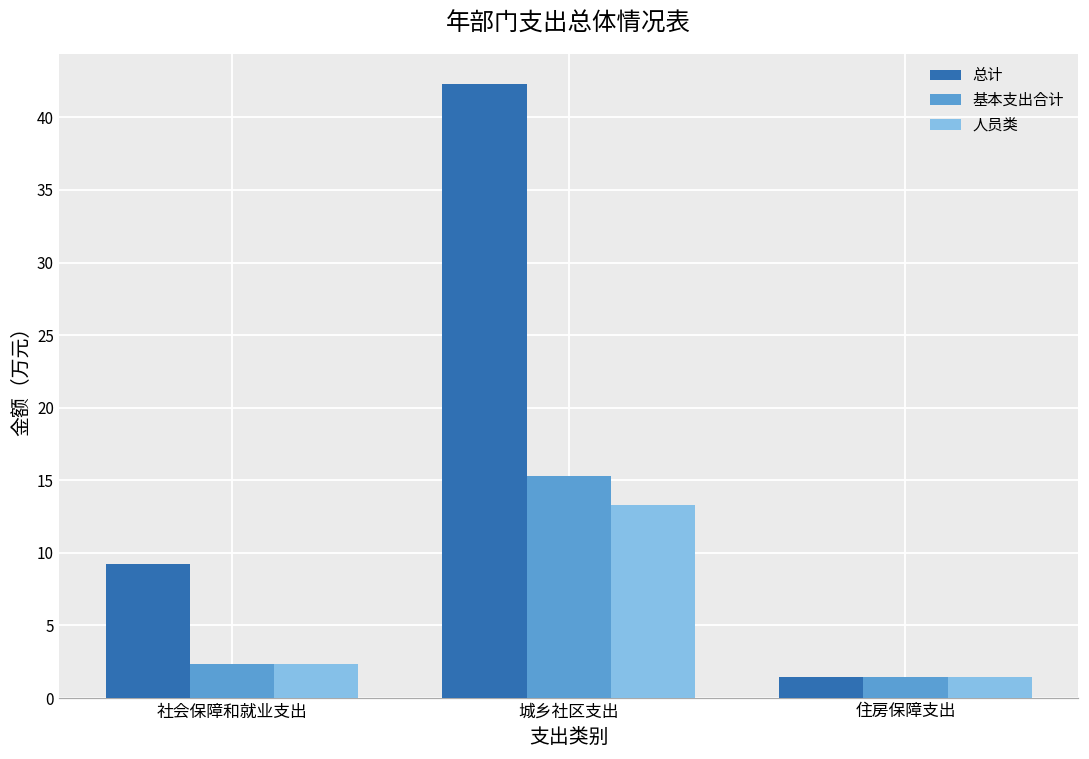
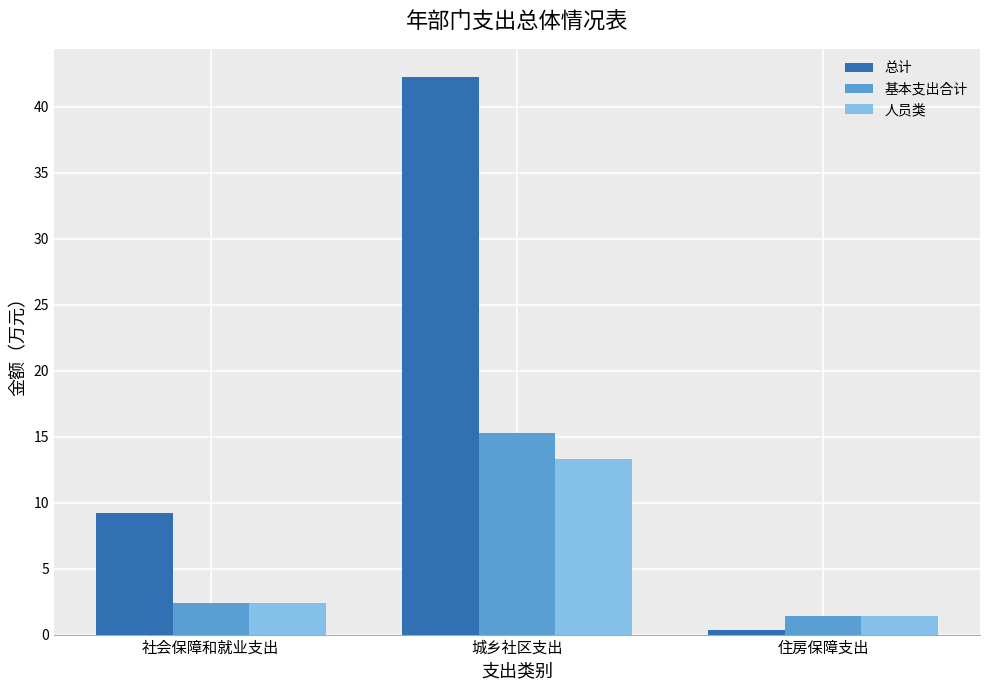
总计, 住房保障支出: 1.4 -> 0.4
